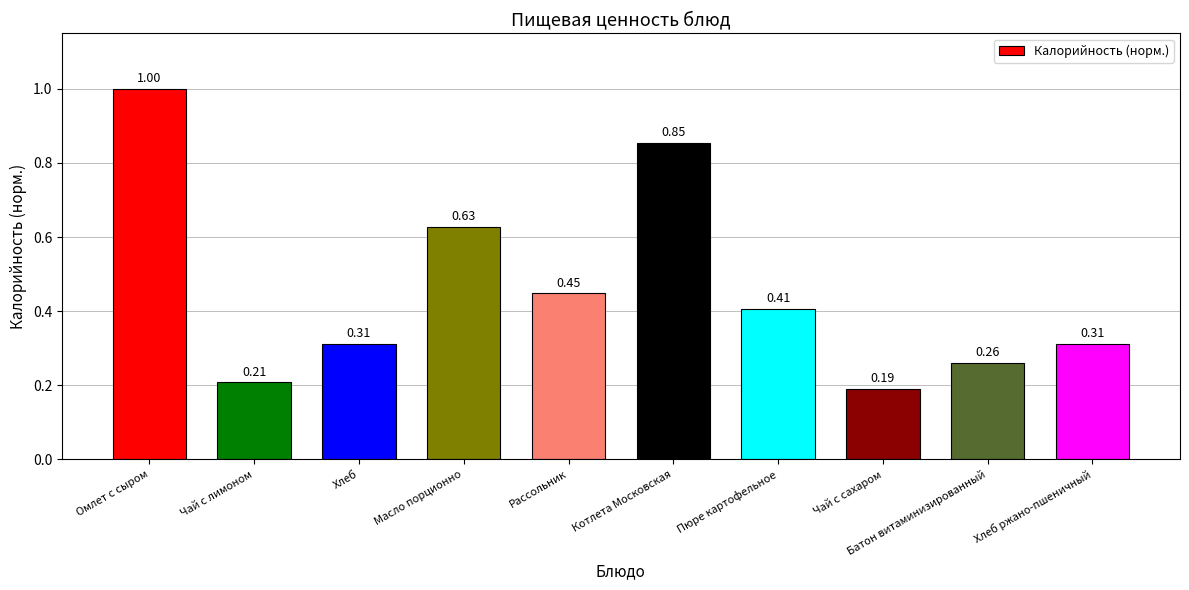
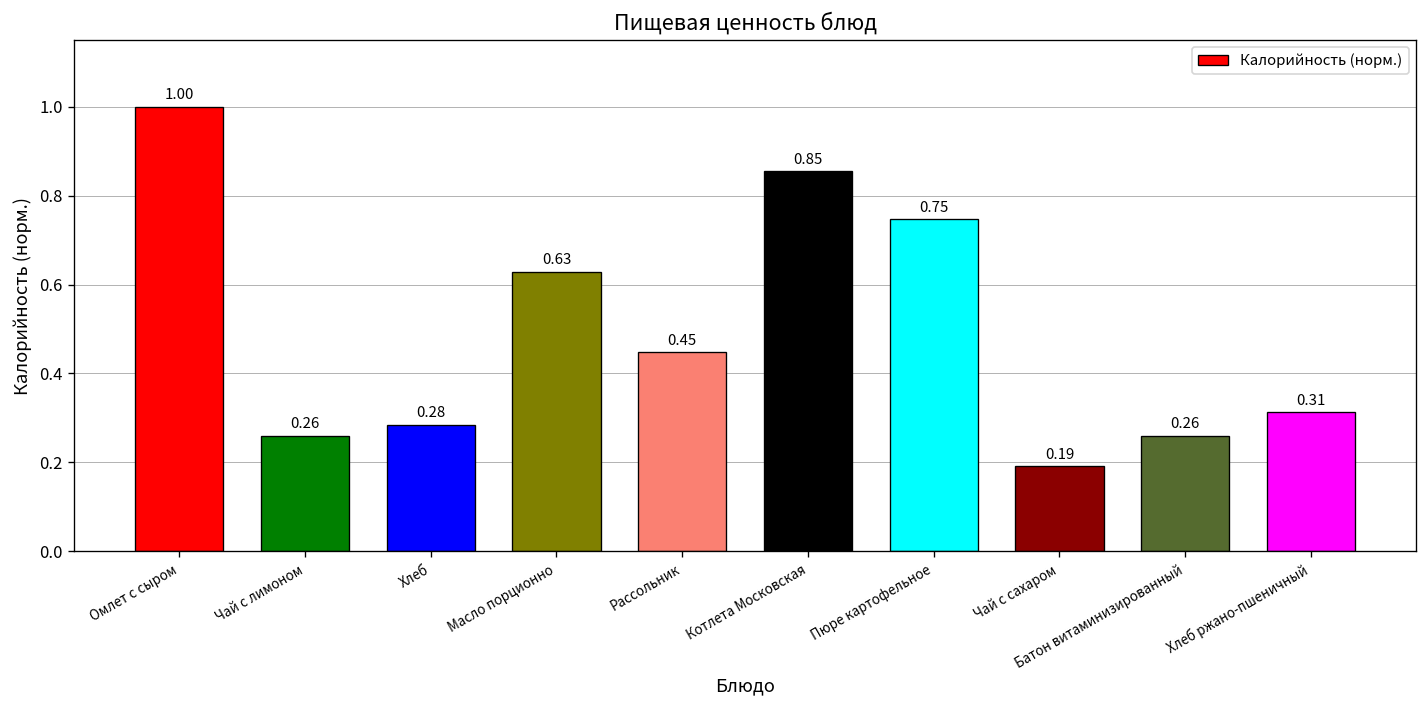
Чай с лимоном: 0.21 -> 0.26
Хлеб: 0.31 -> 0.28
Пюре картофельное: 0.41 -> 0.75
